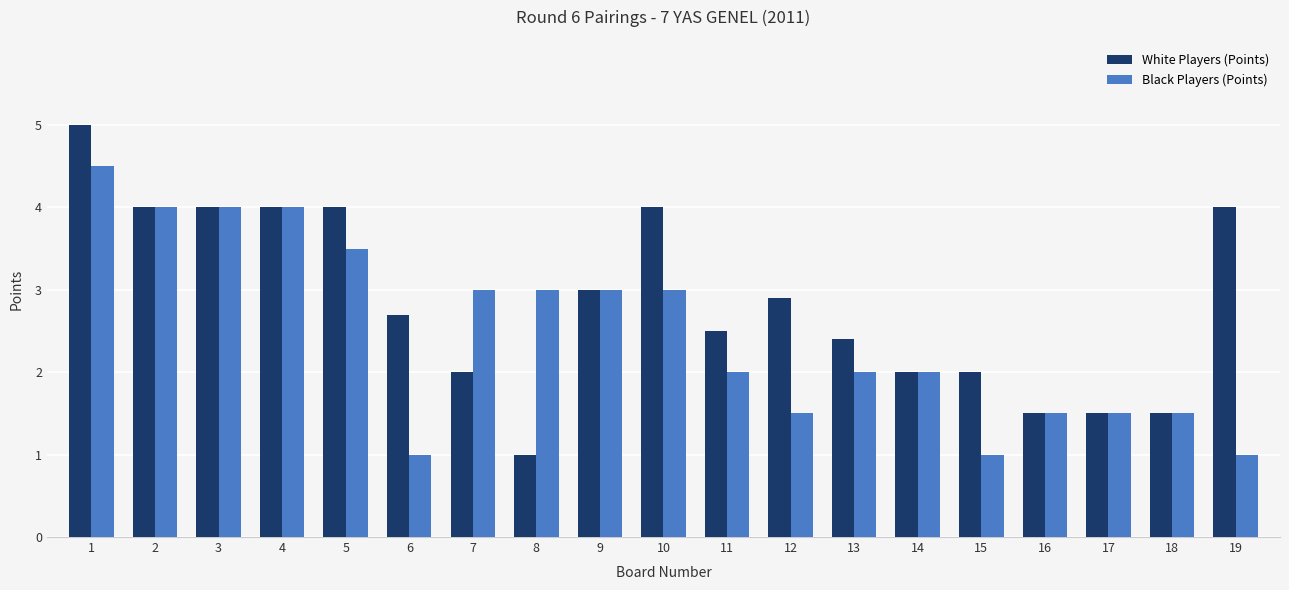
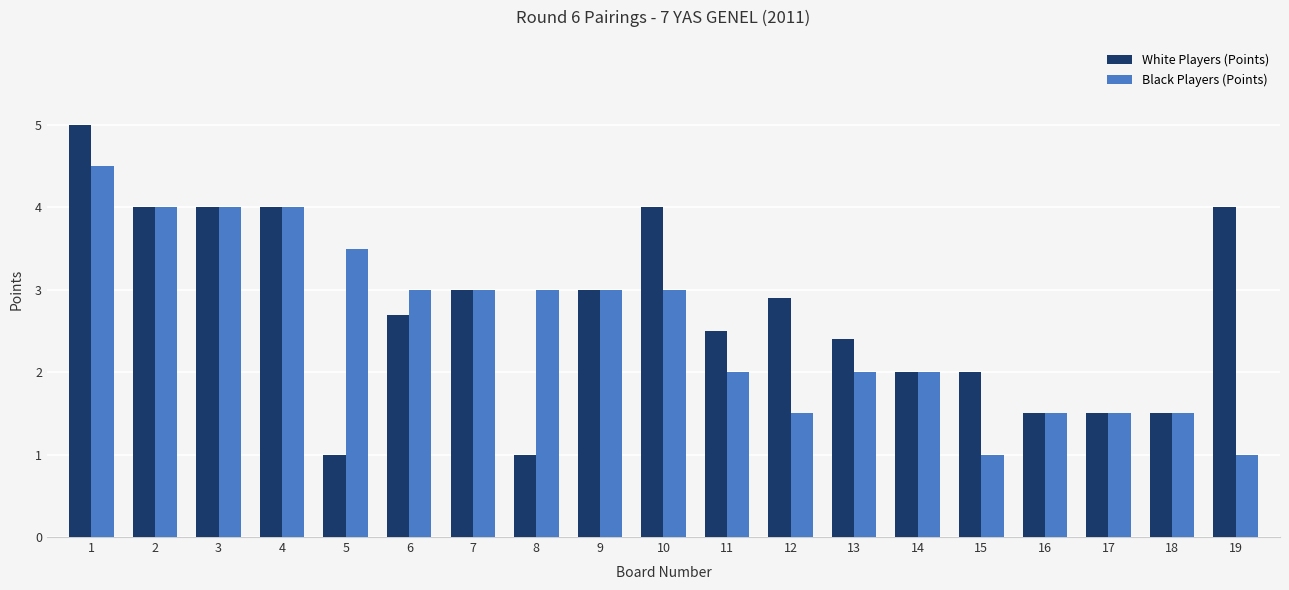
White Players (Points), 5: 4 -> 1
Black Players (Points), 6: 1 -> 3
White Players (Points), 7: 2 -> 3
